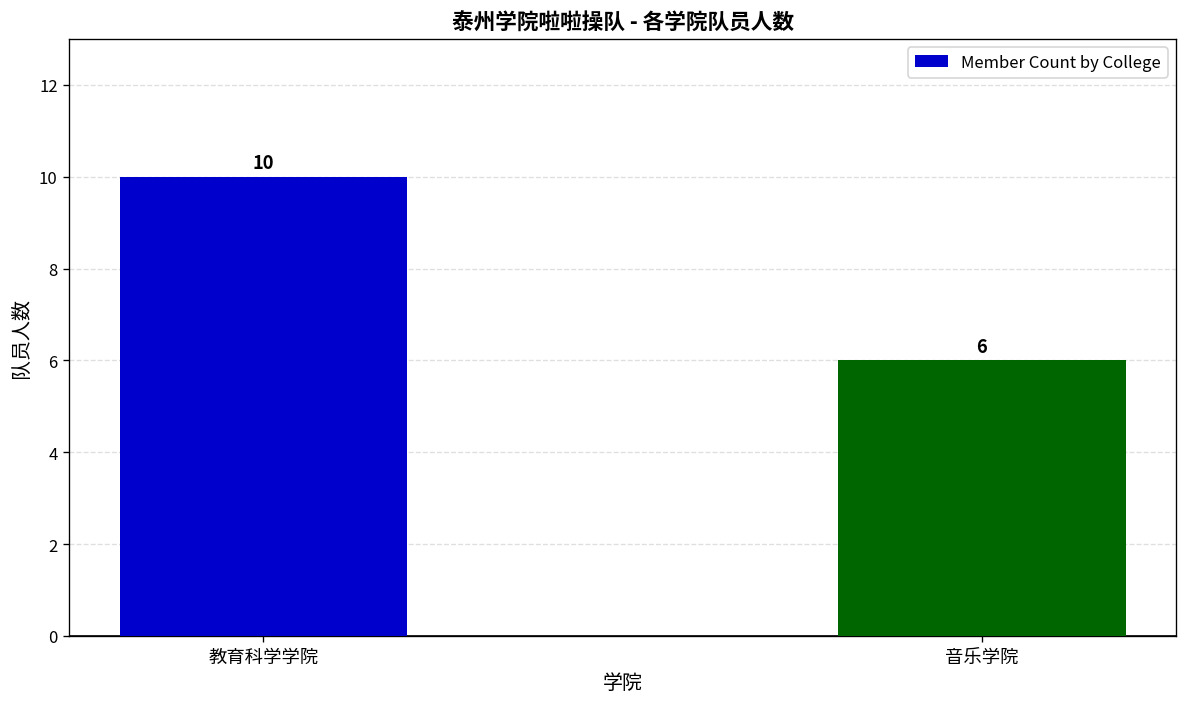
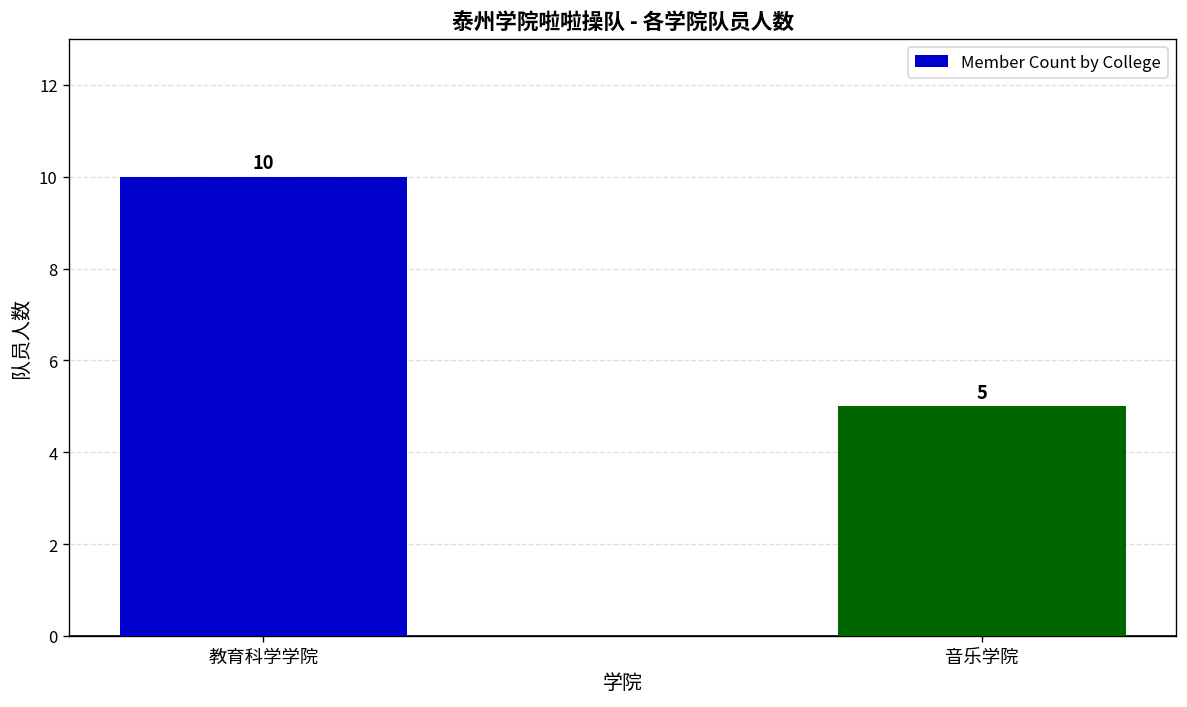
音乐学院: 6 -> 5
